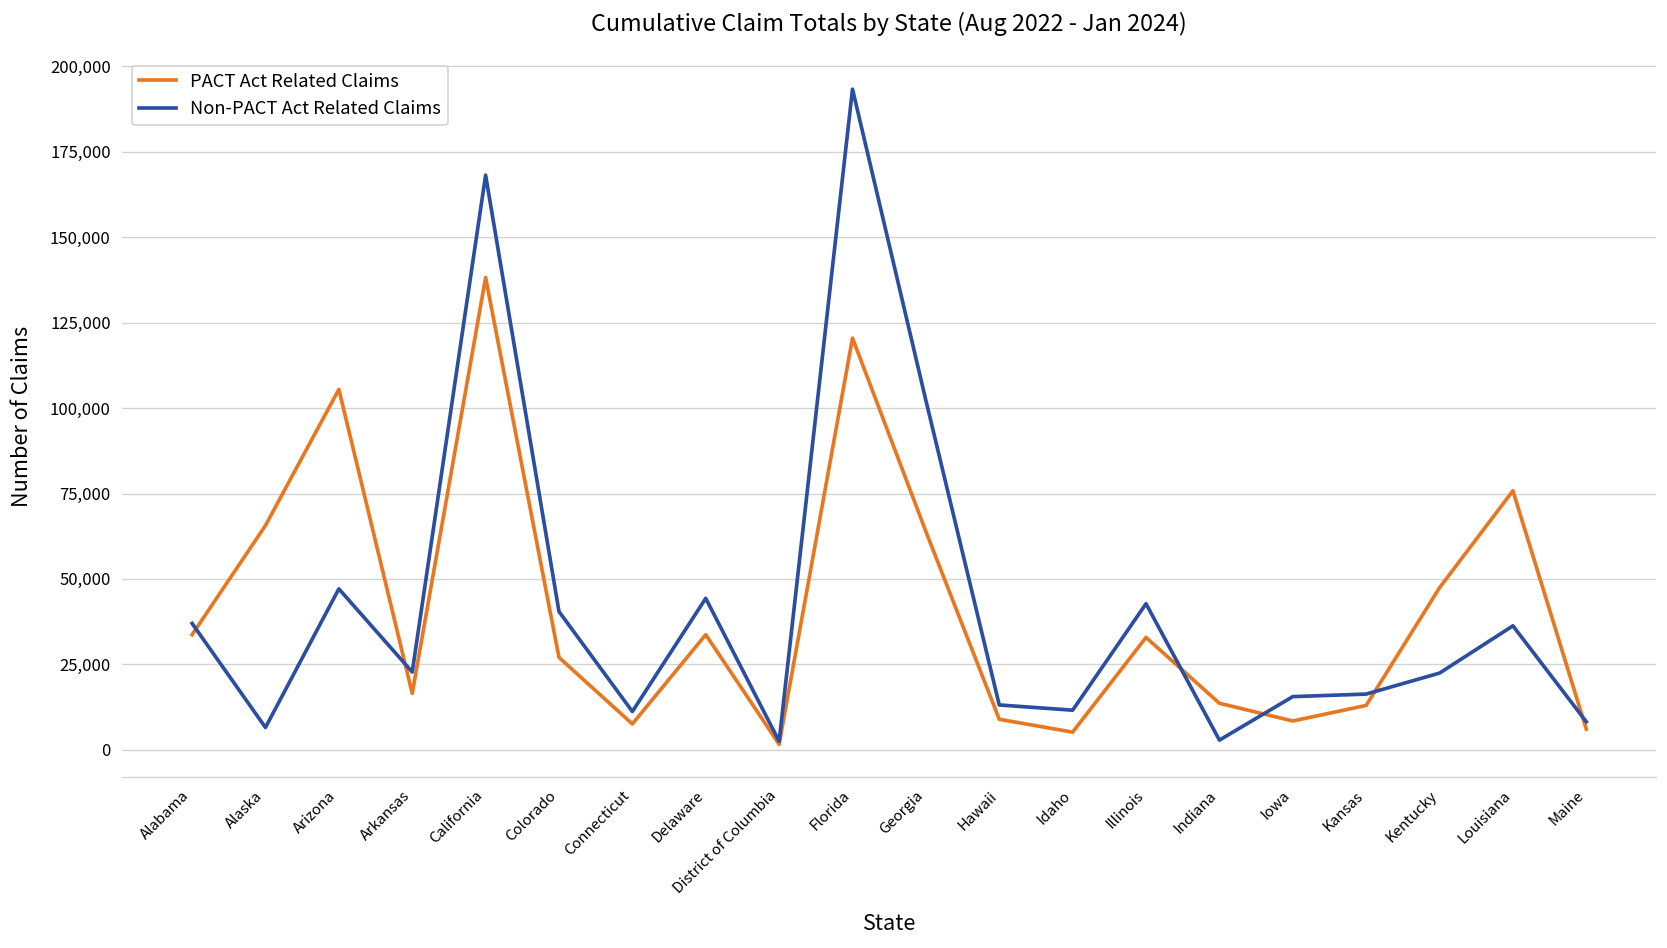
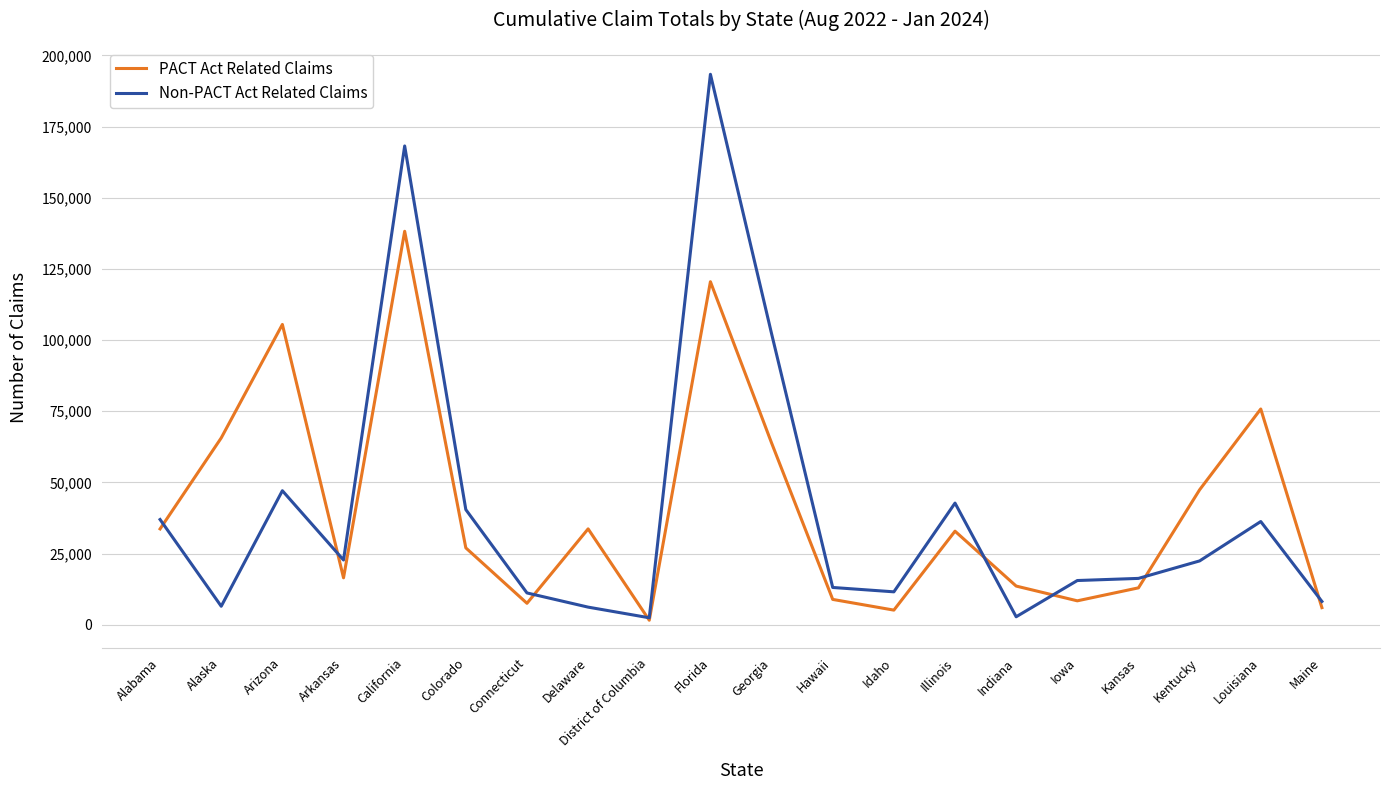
Non-PACT Act Related Claims, Delaware: 44,000 -> 6,000
